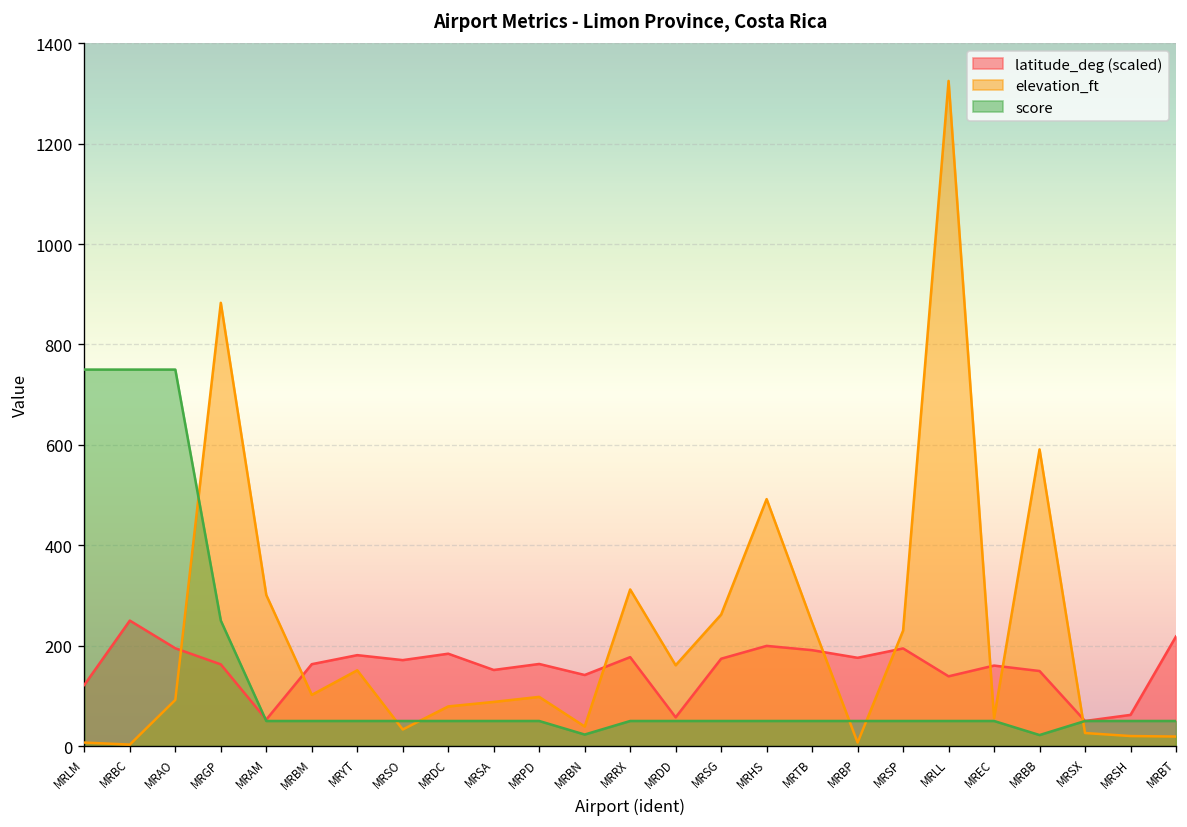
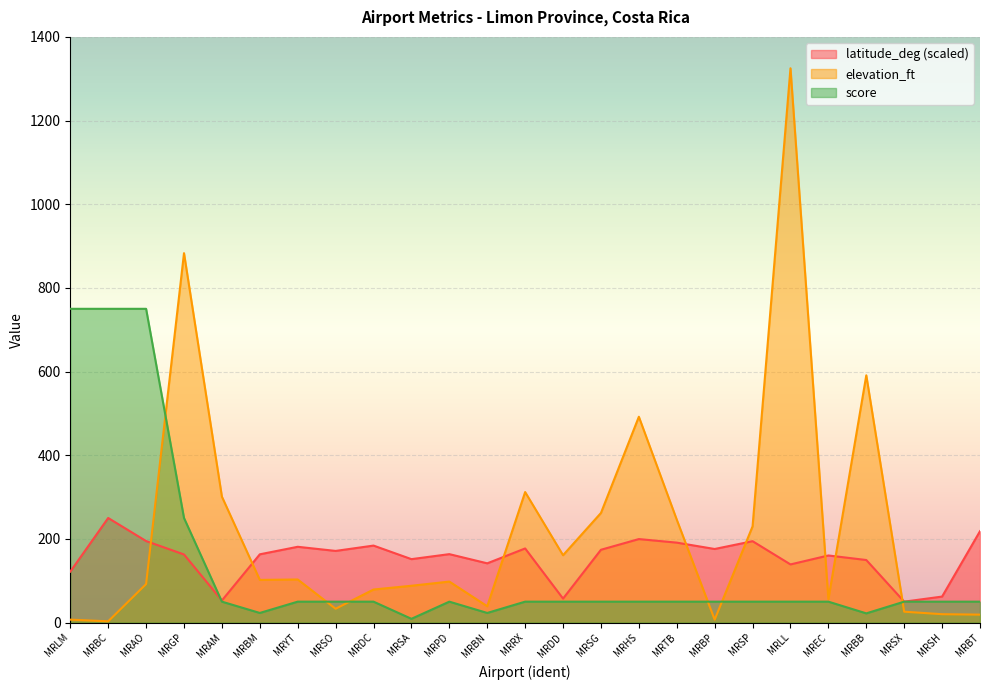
score, MRBM: 50 -> 20
elevation_ft, MRYT: 150 -> 100
score, MRSA: 50 -> 10
